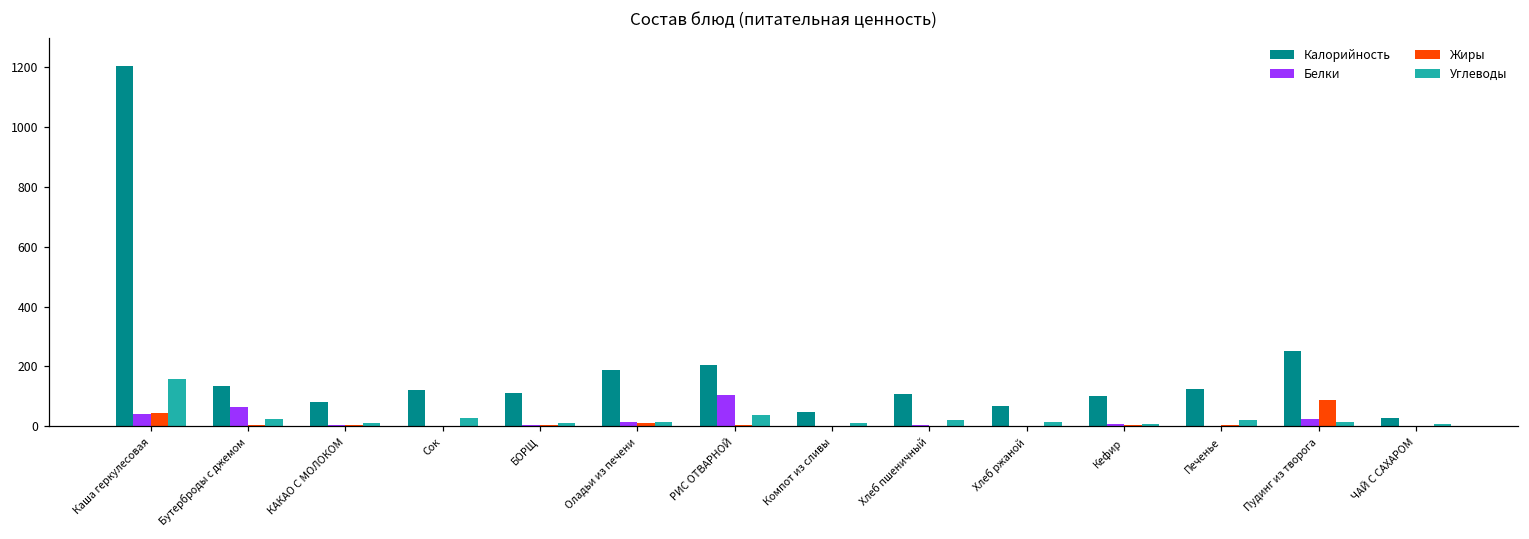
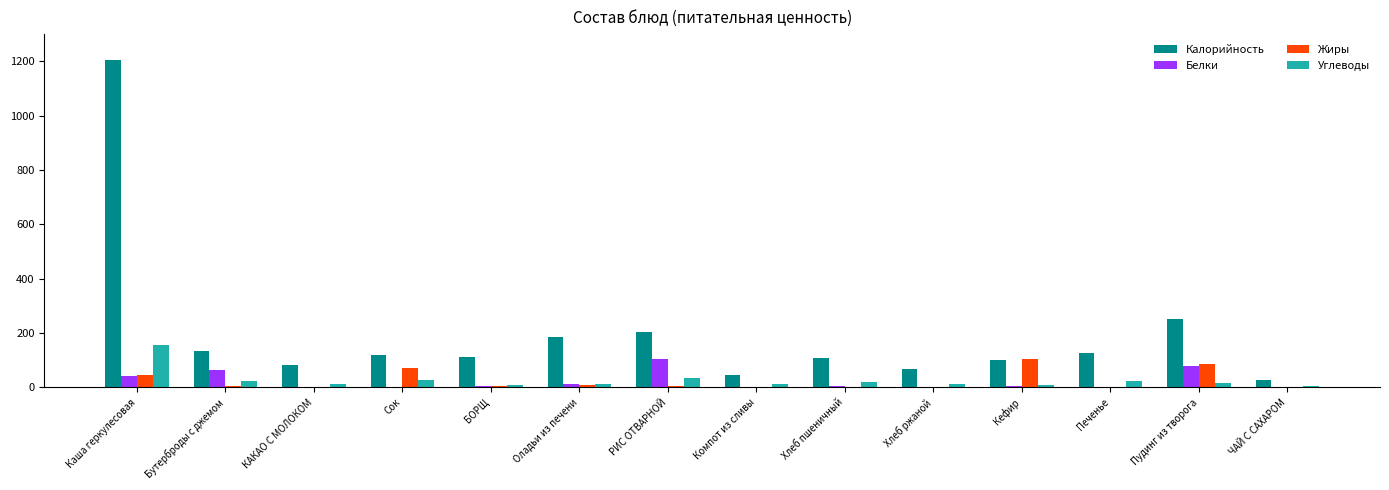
Жиры, Сок: 0 -> 70
Жиры, Кефир: 10 -> 110
Белки, Пудинг из творога: 20 -> 80
